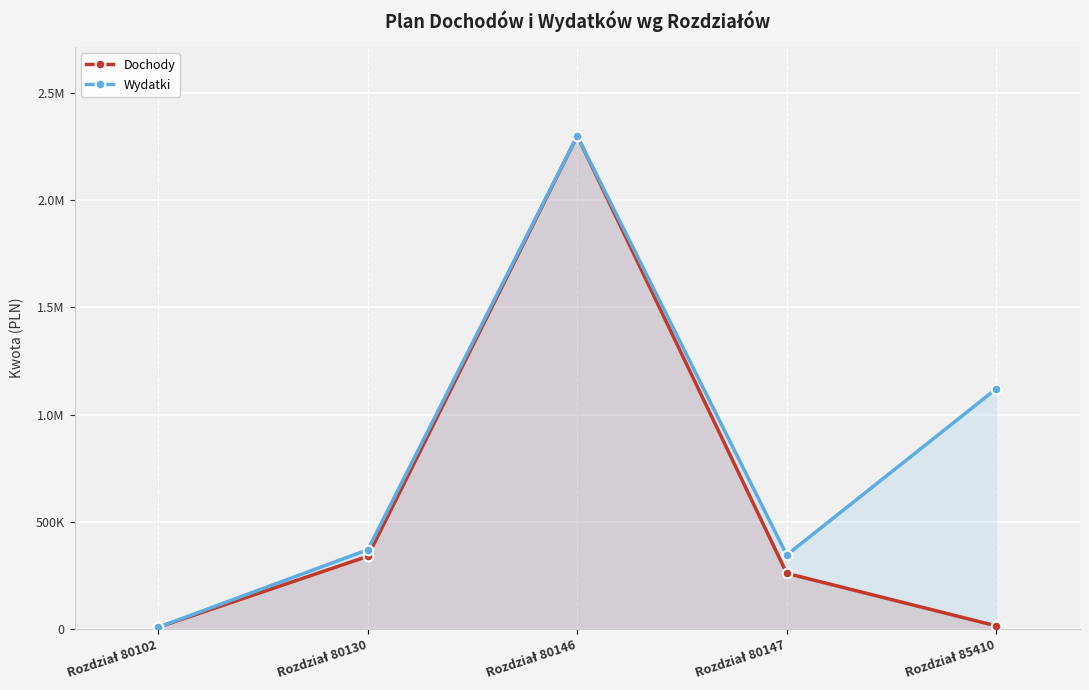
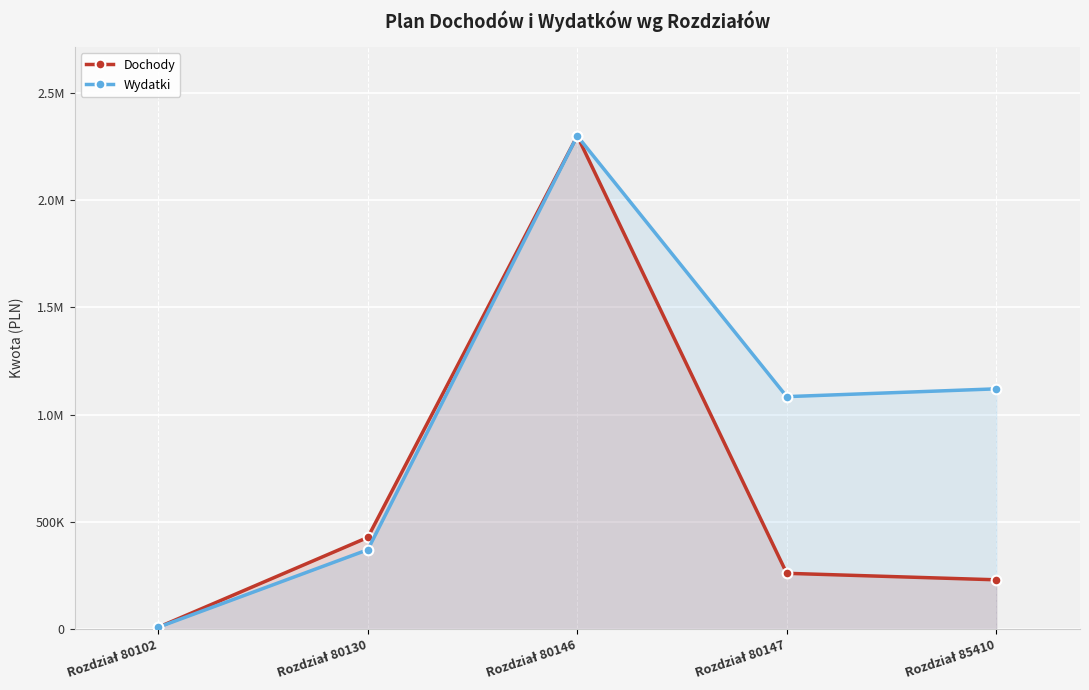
Dochody, Rozdział 80130: 340000 -> 430000
Wydatki, Rozdział 80147: 350000 -> 1080000
Dochody, Rozdział 85410: 20000 -> 230000
